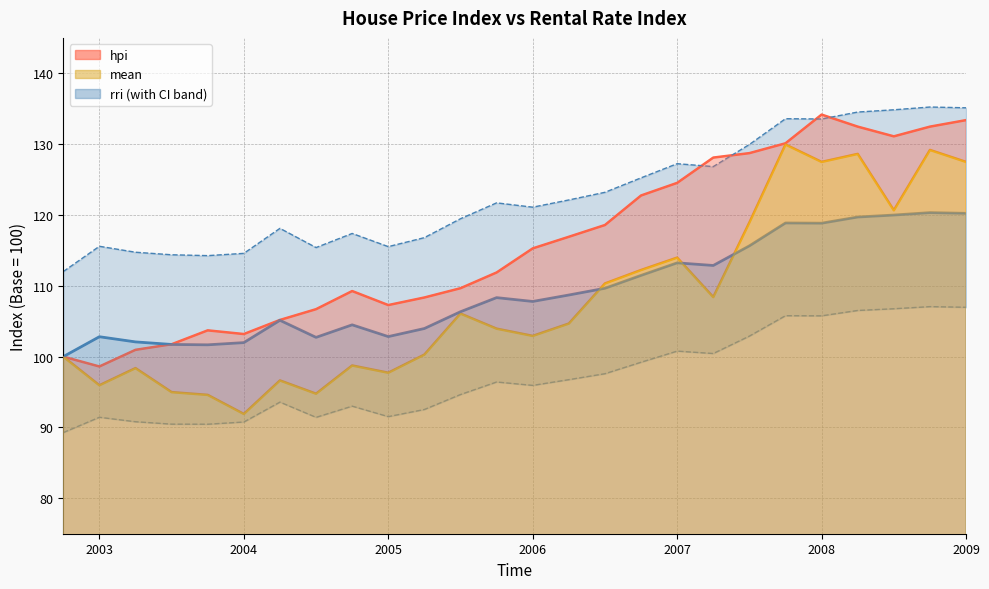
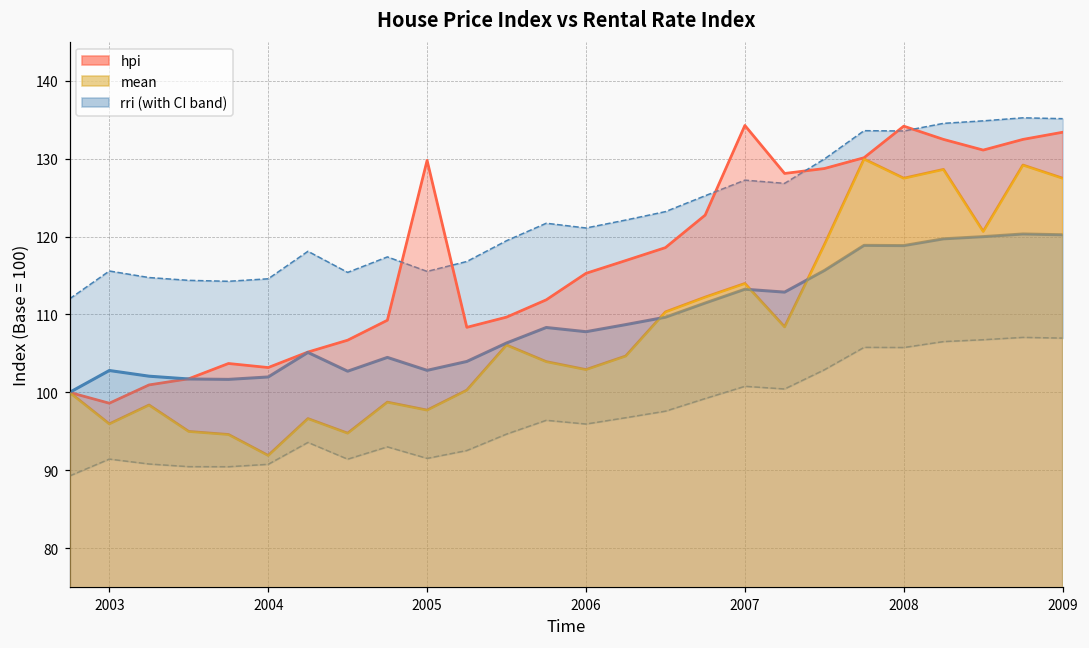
hpi, 2005: 107 -> 130
hpi, 2007: 125 -> 134
